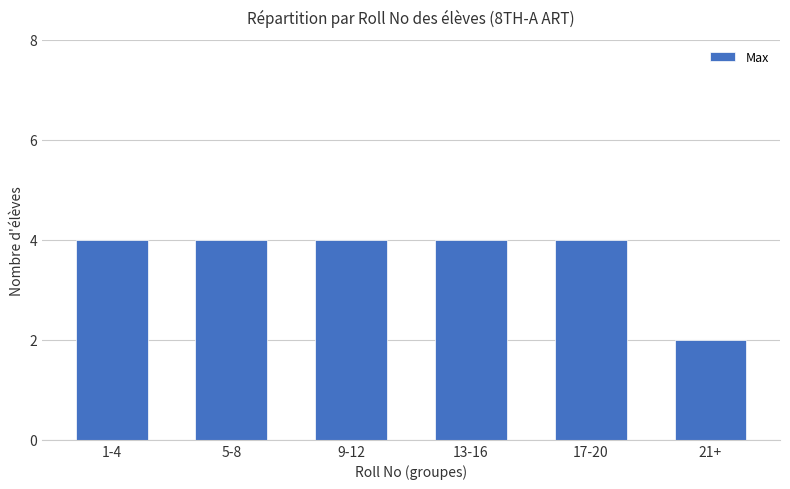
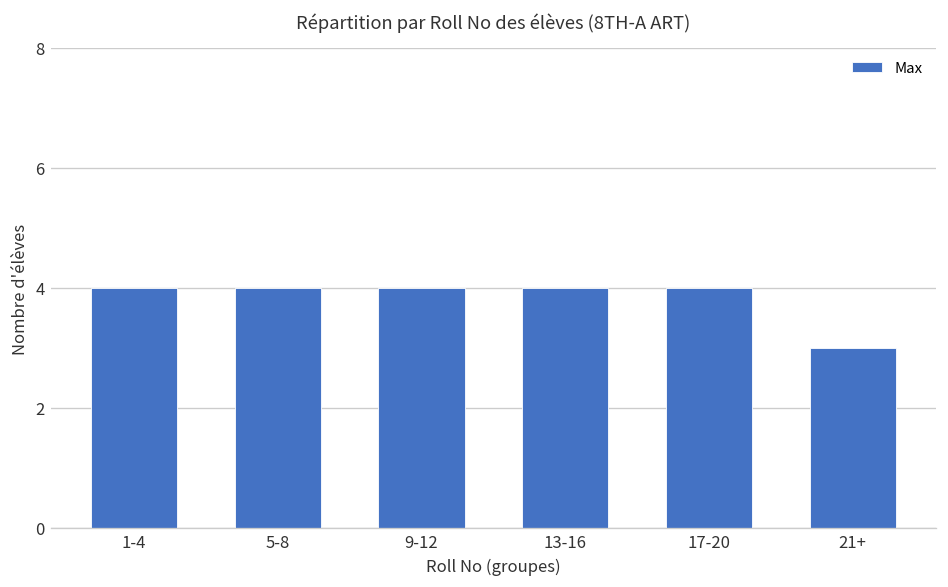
21+: 2 -> 3
